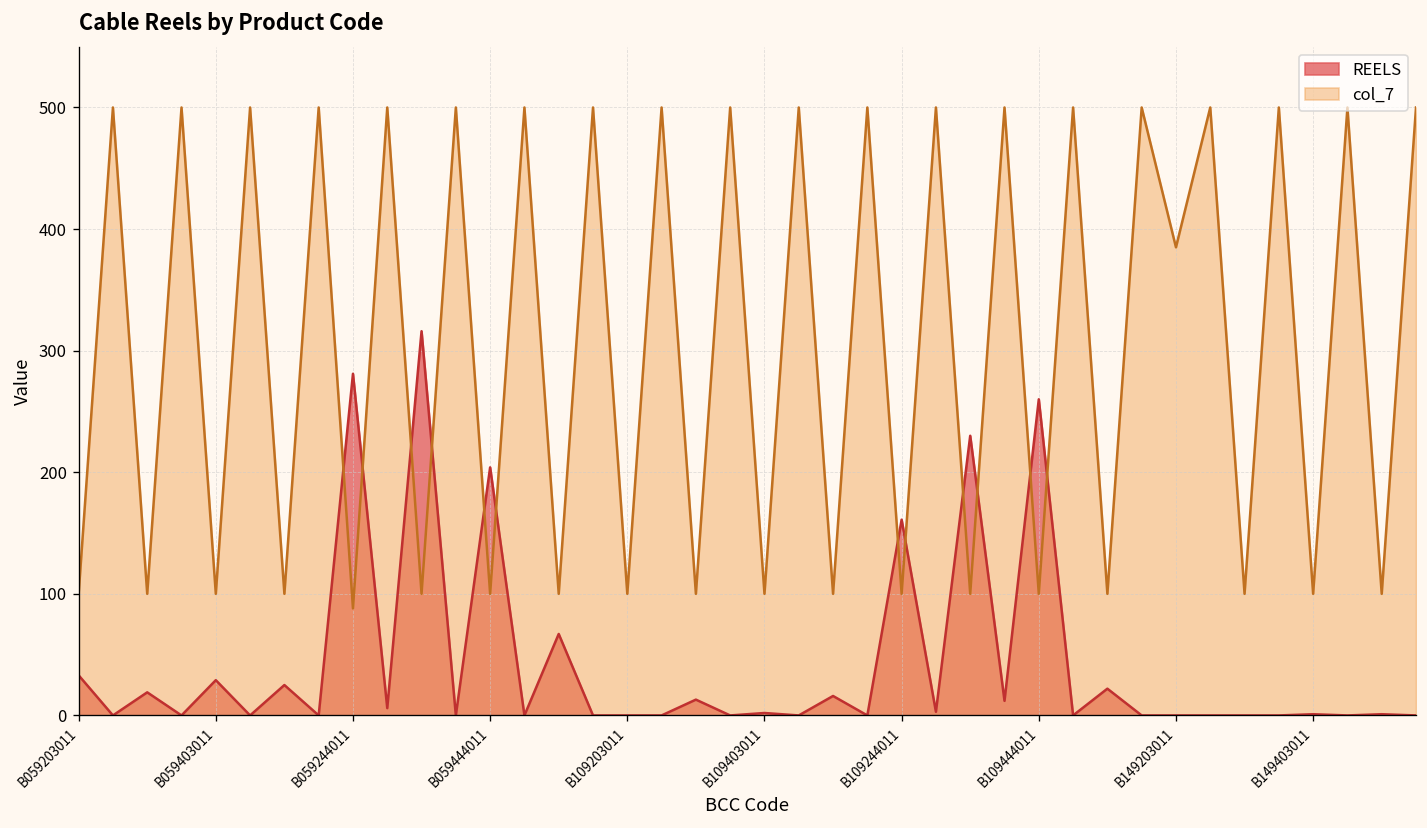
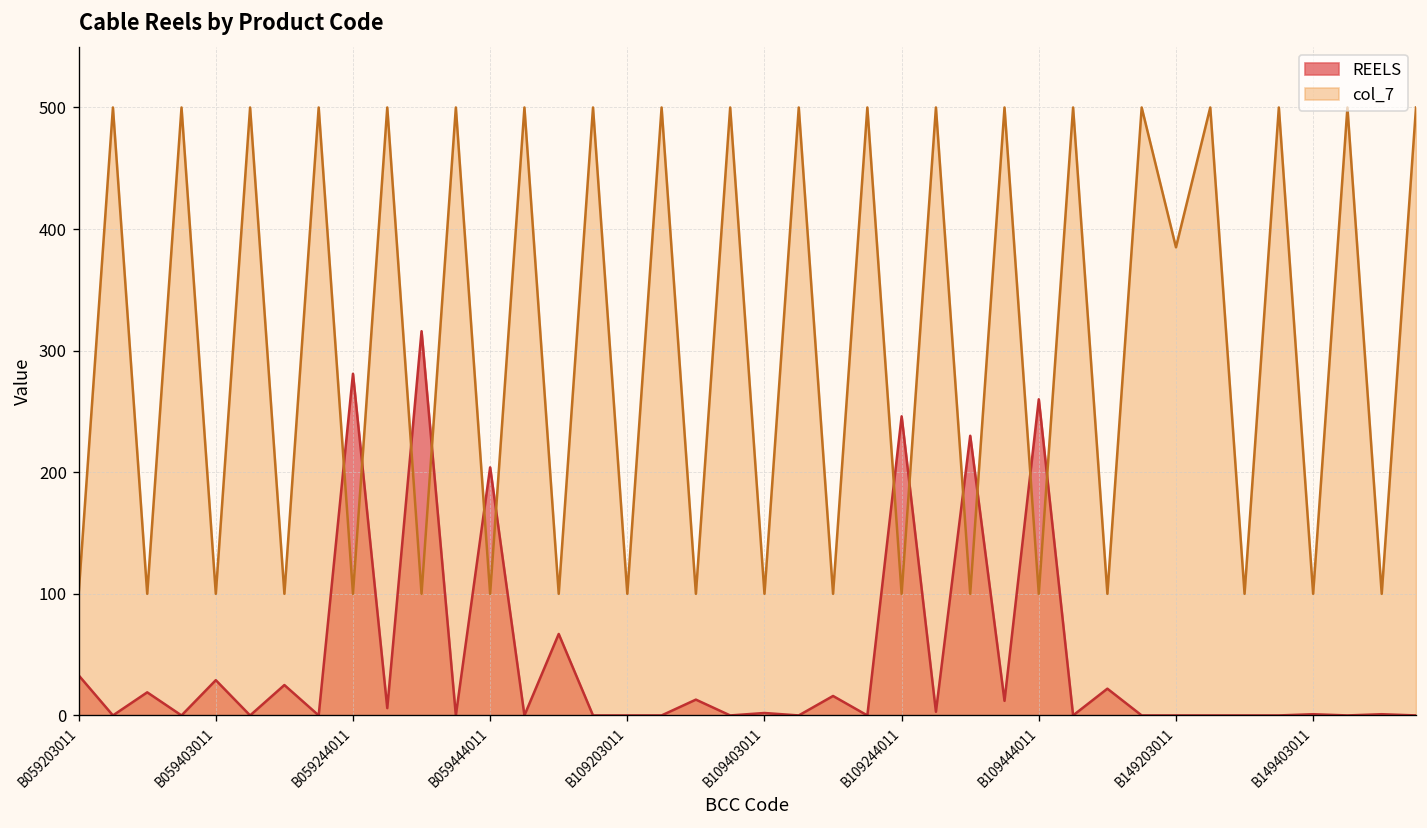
col_7, B059244011: 88 -> 100
REELS, B109244011: 161 -> 246
